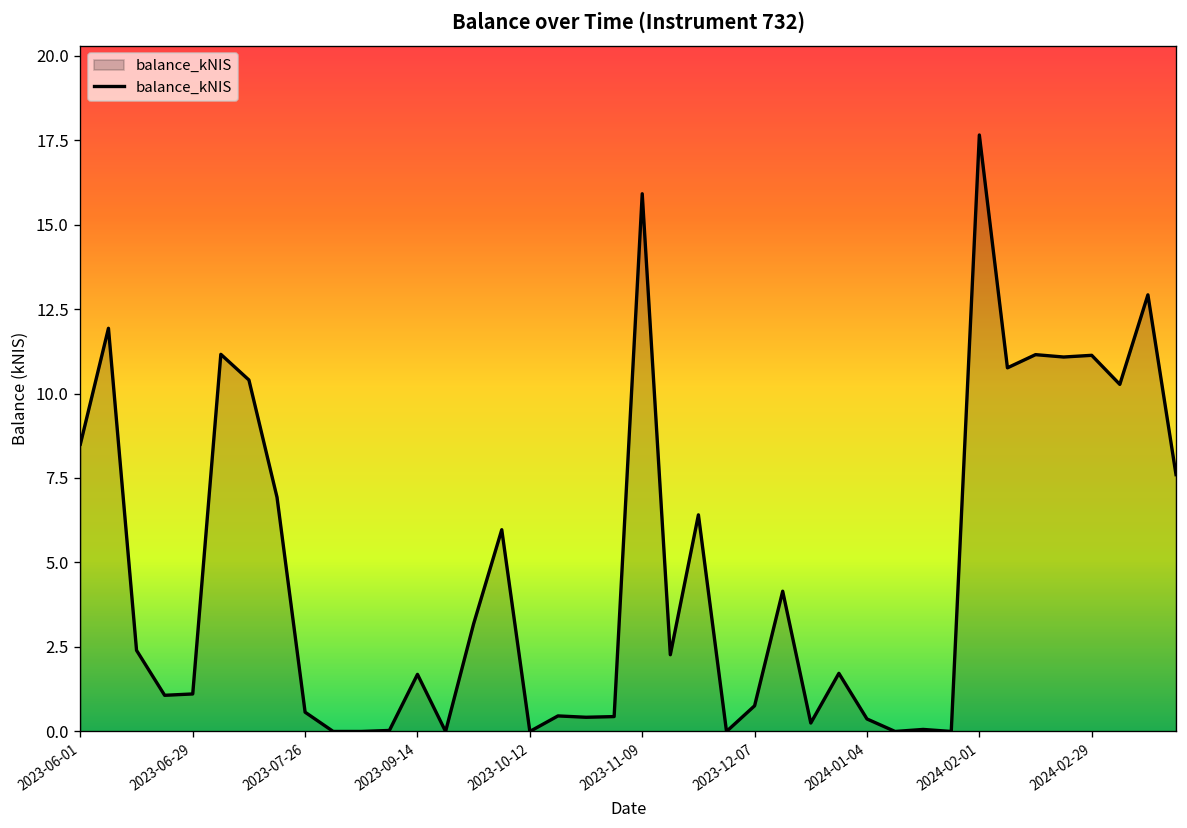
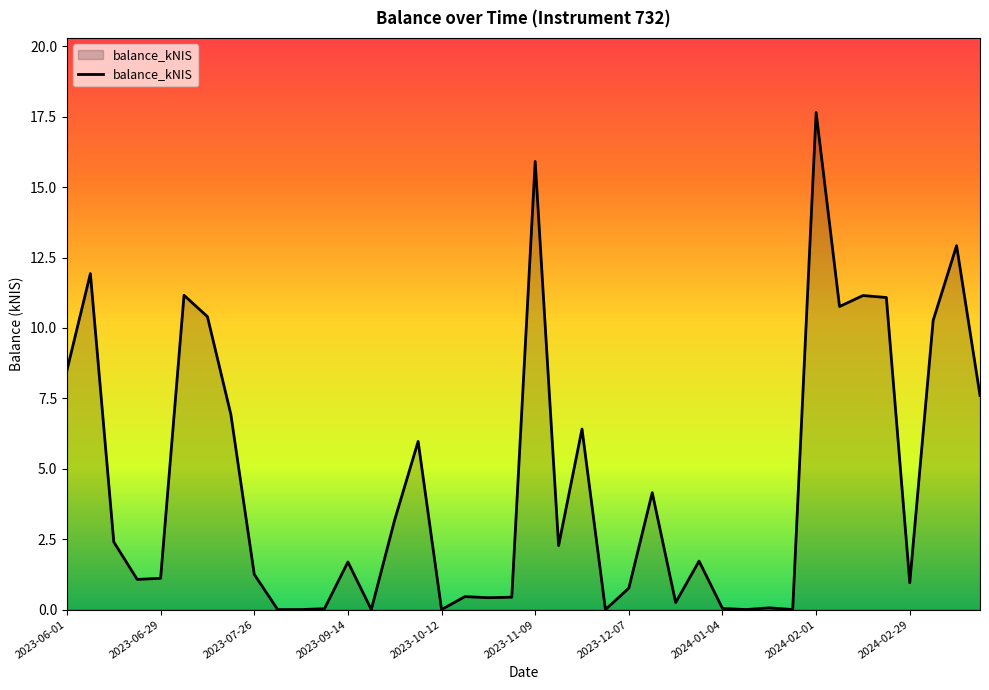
2023-07-26: 0.6 -> 1.3
2024-01-04: 0.4 -> 0.0
2024-02-29: 11.1 -> 1.0
